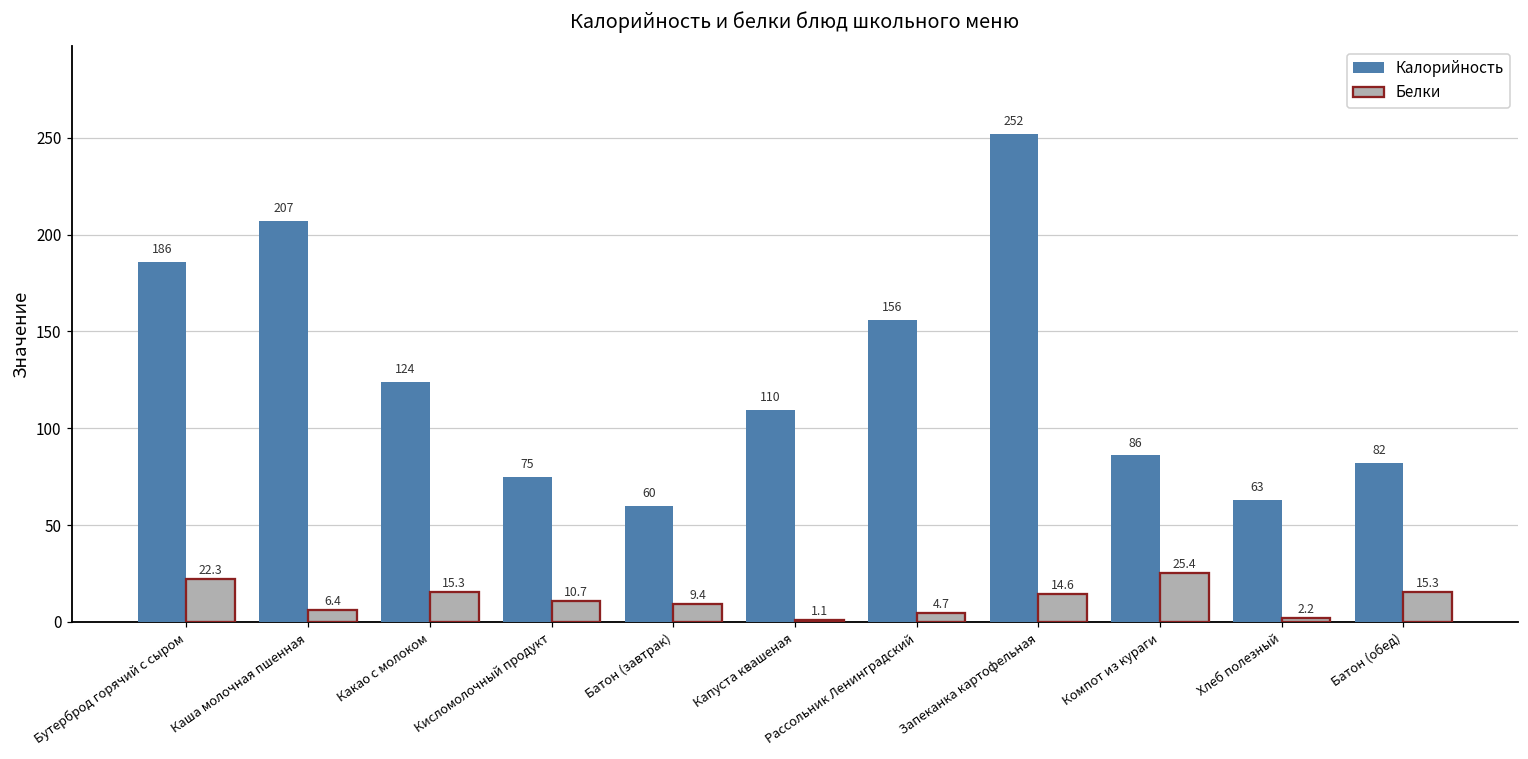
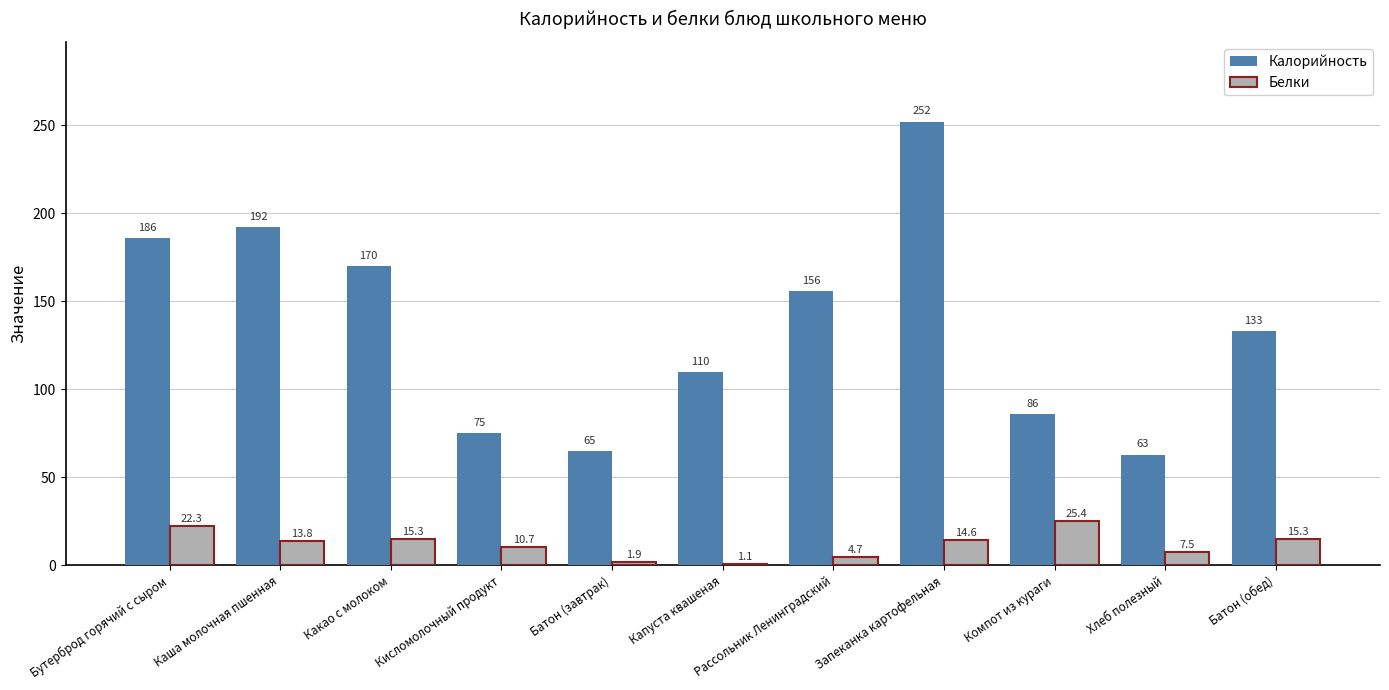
Калорийность, Каша молочная пшенная: 207 -> 192
Белки, Каша молочная пшенная: 6.4 -> 13.8
Калорийность, Какао с молоком: 124 -> 170
Калорийность, Батон (завтрак): 60 -> 65
Белки, Батон (завтрак): 9.4 -> 1.9
Белки, Хлеб полезный: 2.2 -> 7.5
Калорийность, Батон (обед): 82 -> 133
